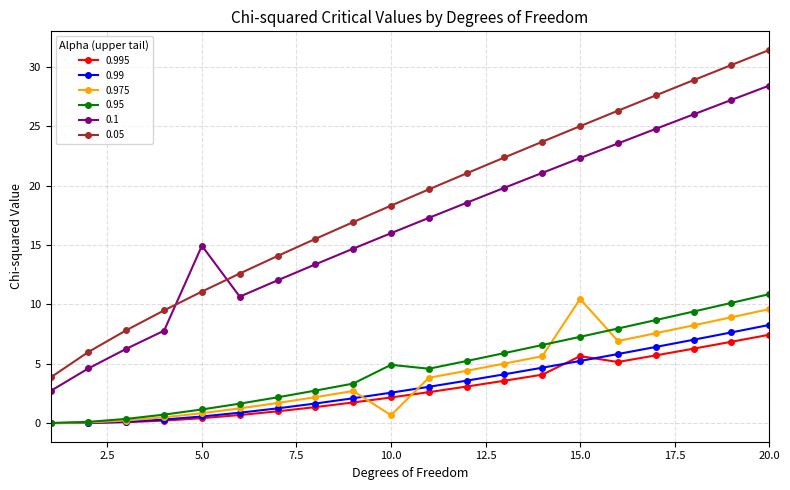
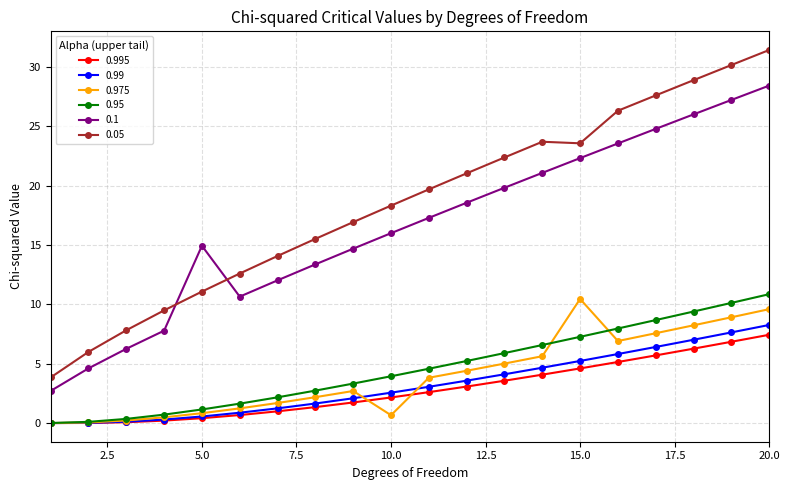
0.95, 10.0: 4.9 -> 3.9
0.995, 15.0: 5.6 -> 4.6
0.05, 15.0: 25.0 -> 23.6
